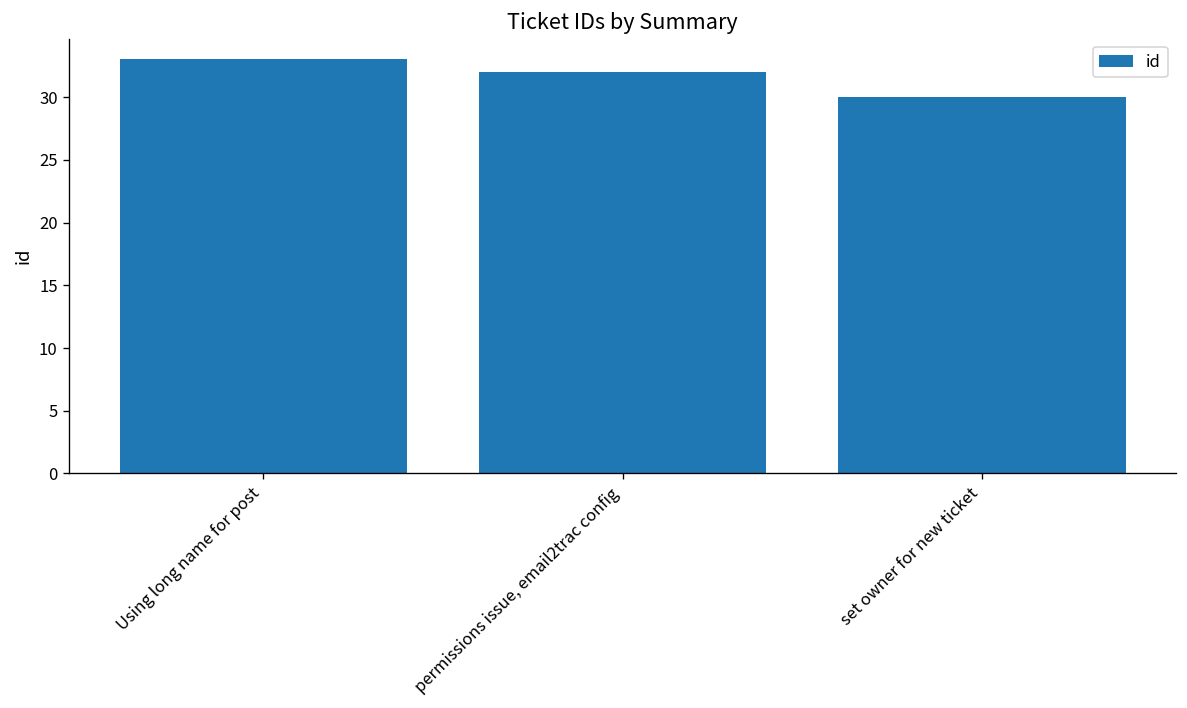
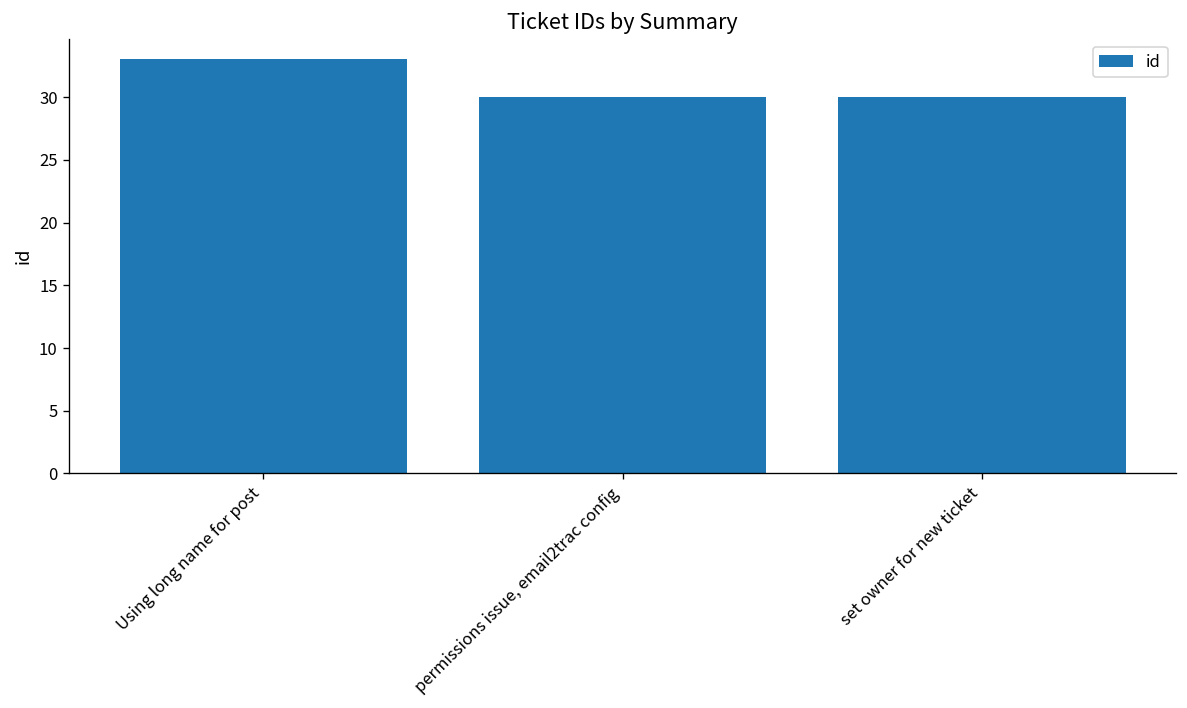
permissions issue, email2trac config: 32 -> 30
